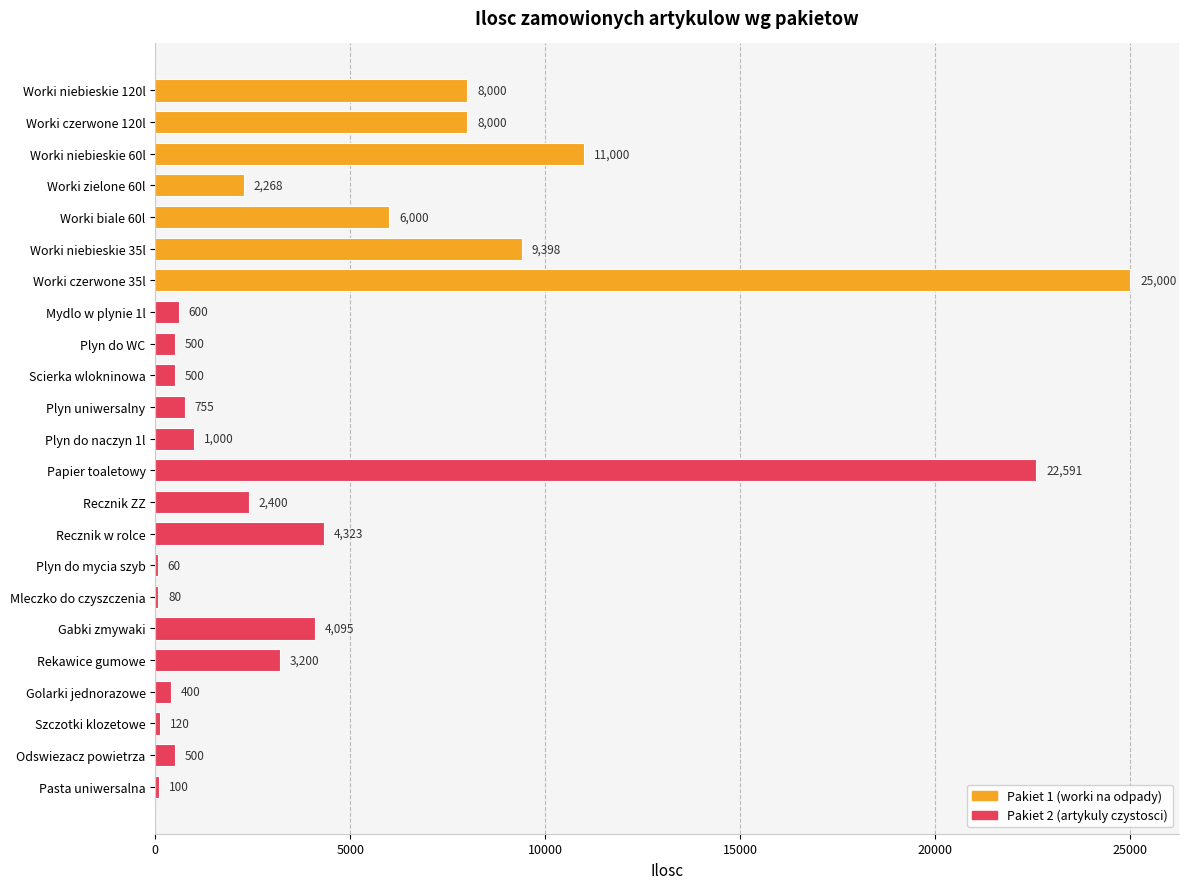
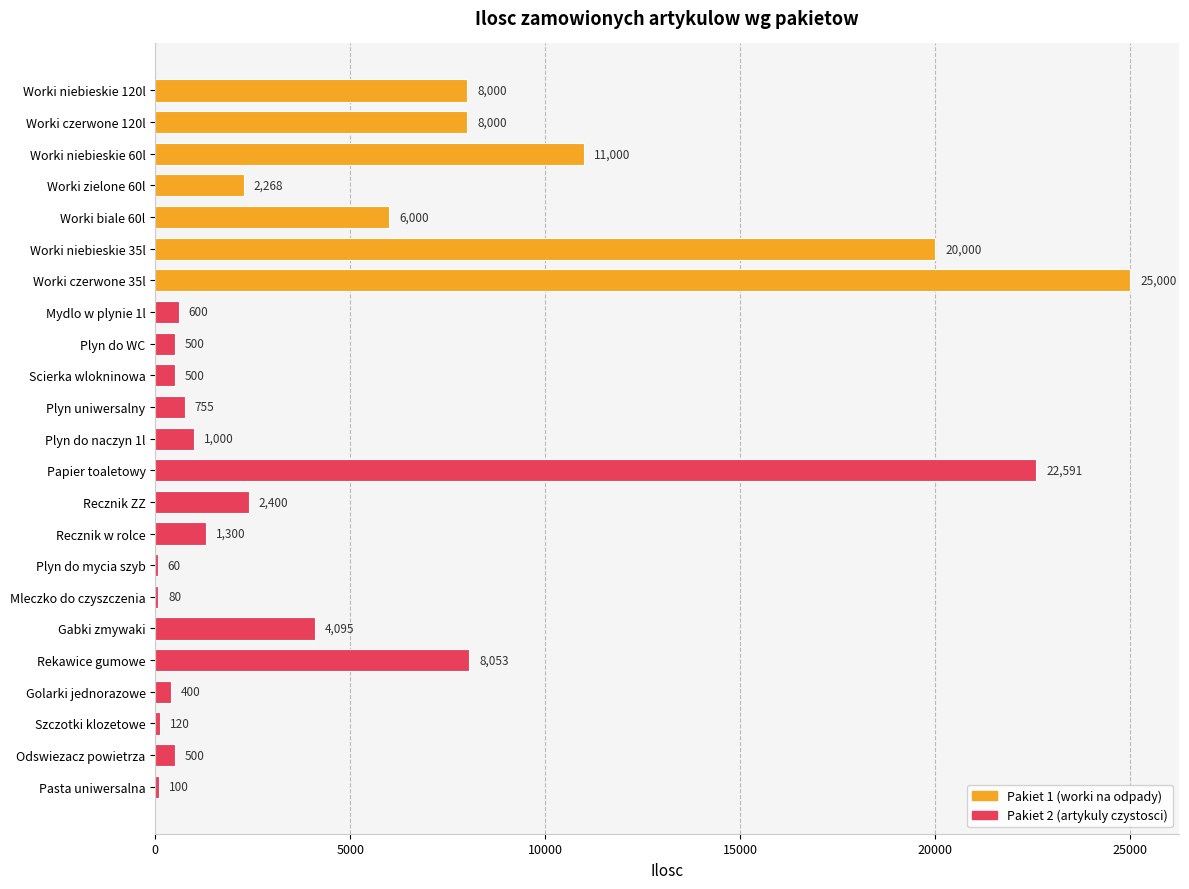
Worki niebieskie 35l: 9,398 -> 20,000
Recznik w rolce: 4,323 -> 1,300
Rekawice gumowe: 3,200 -> 8,053
